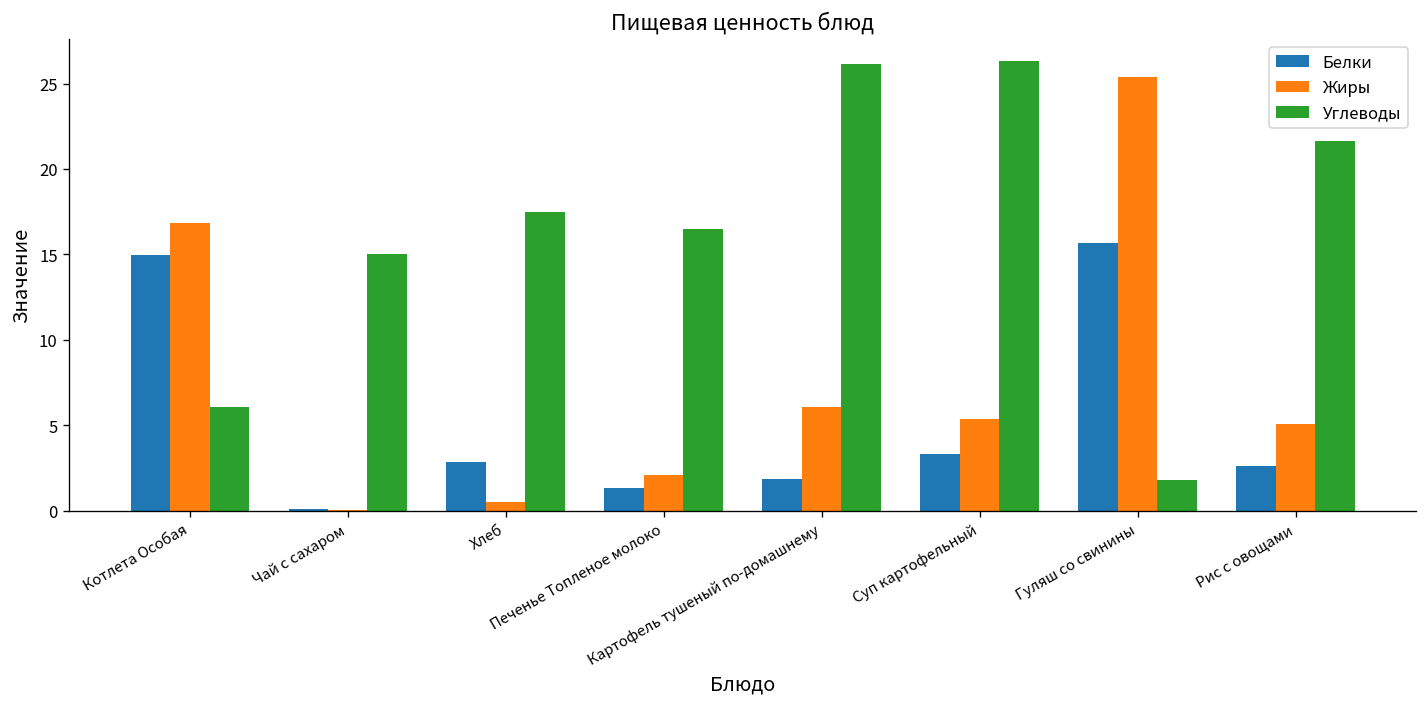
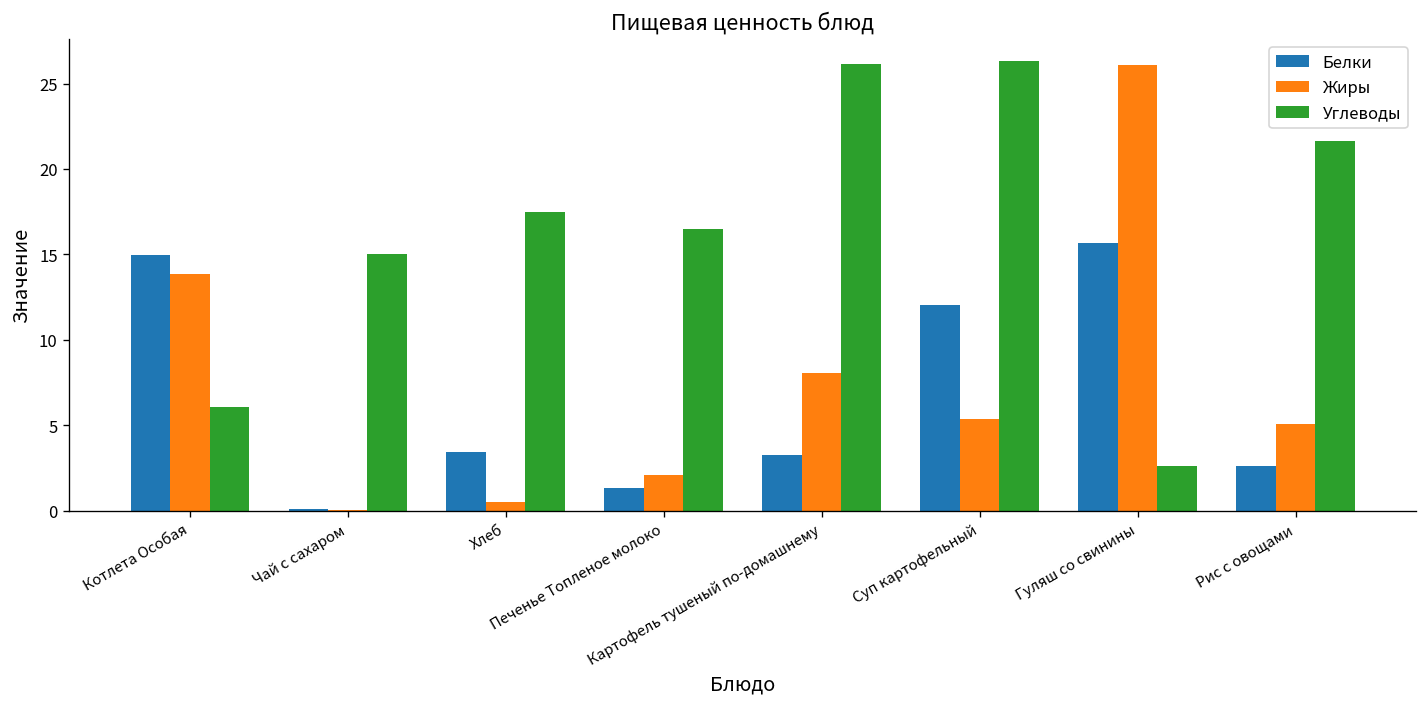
Жиры, Котлета Особая: 16.8 -> 13.8
Белки, Хлеб: 2.9 -> 3.4
Белки, Картофель тушеный по-домашнему: 1.8 -> 3.2
Жиры, Картофель тушеный по-домашнему: 6.1 -> 8.1
Белки, Суп картофельный: 3.3 -> 12.1
Жиры, Гуляш со свинины: 25.4 -> 26.1
Углеводы, Гуляш со свинины: 1.8 -> 2.6
